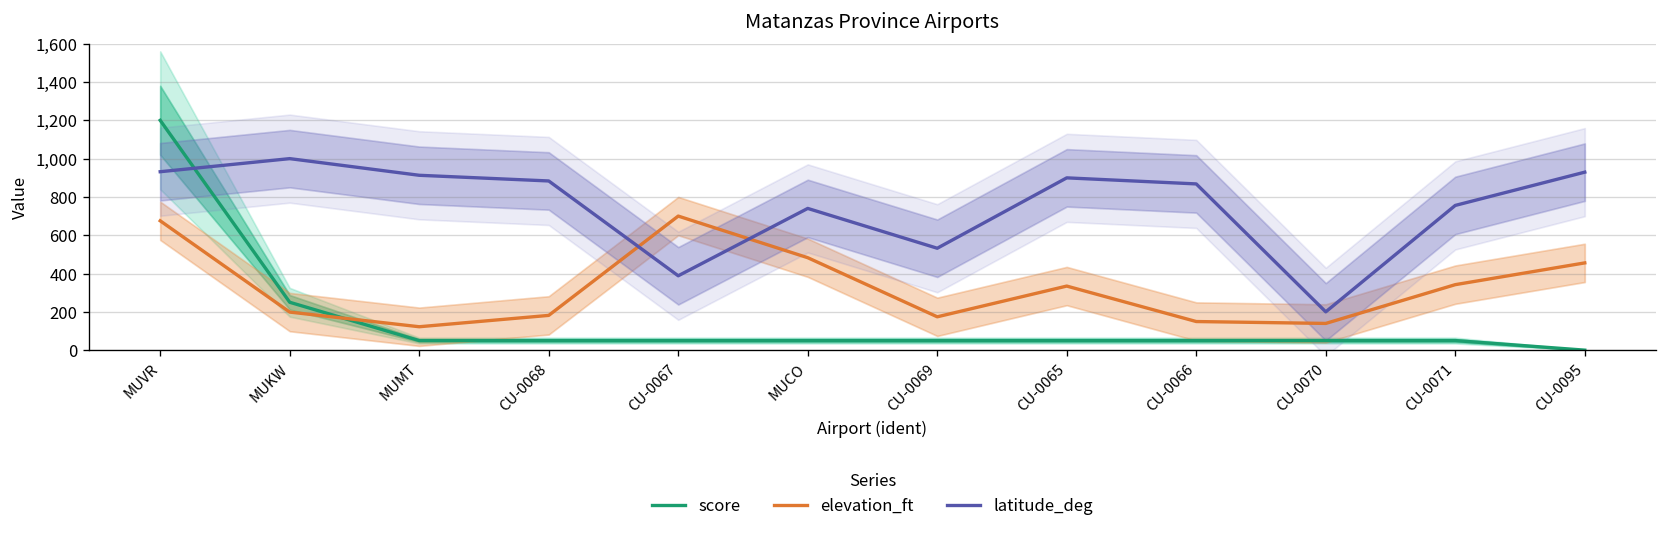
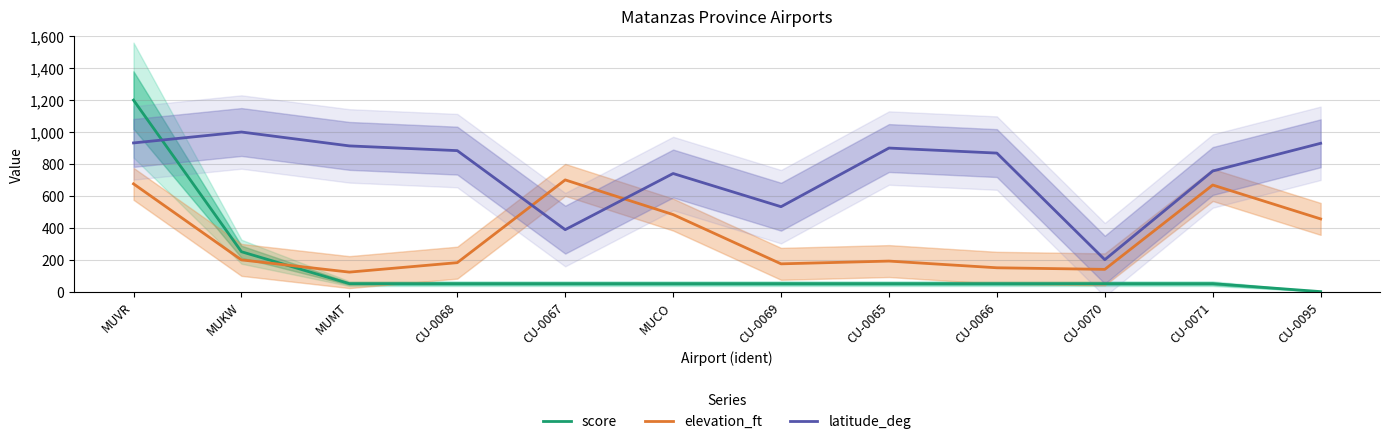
elevation_ft, CU-0065: 330 -> 190
elevation_ft, CU-0071: 340 -> 670
